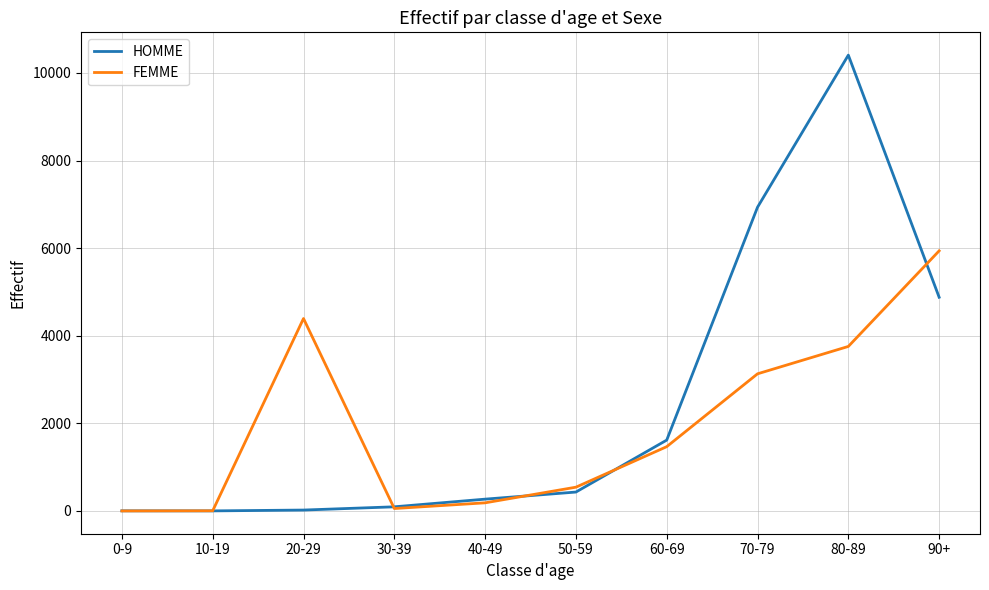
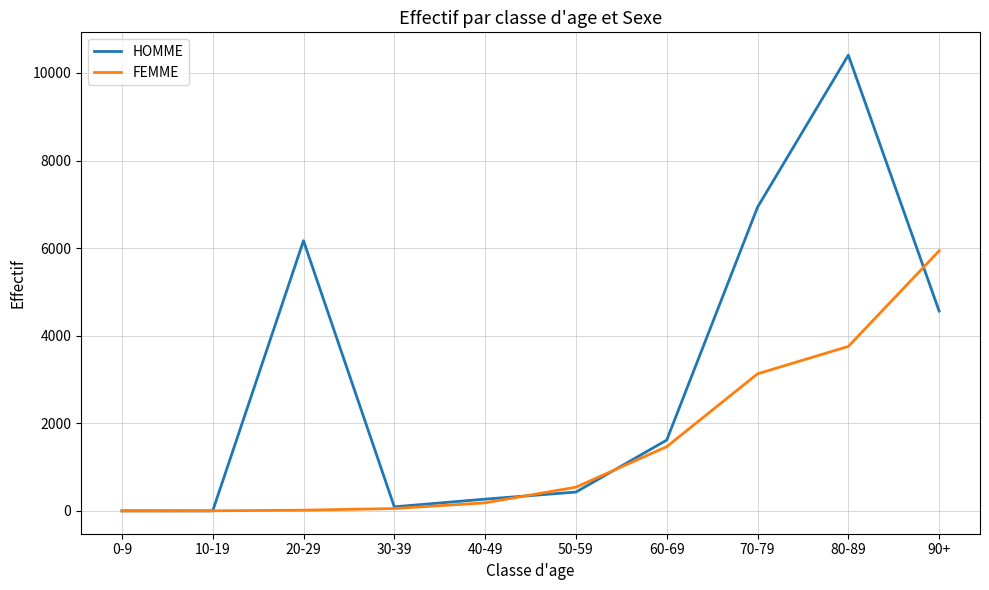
HOMME, 20-29: 0 -> 6200
FEMME, 20-29: 4400 -> 0
HOMME, 90+: 4900 -> 4600
